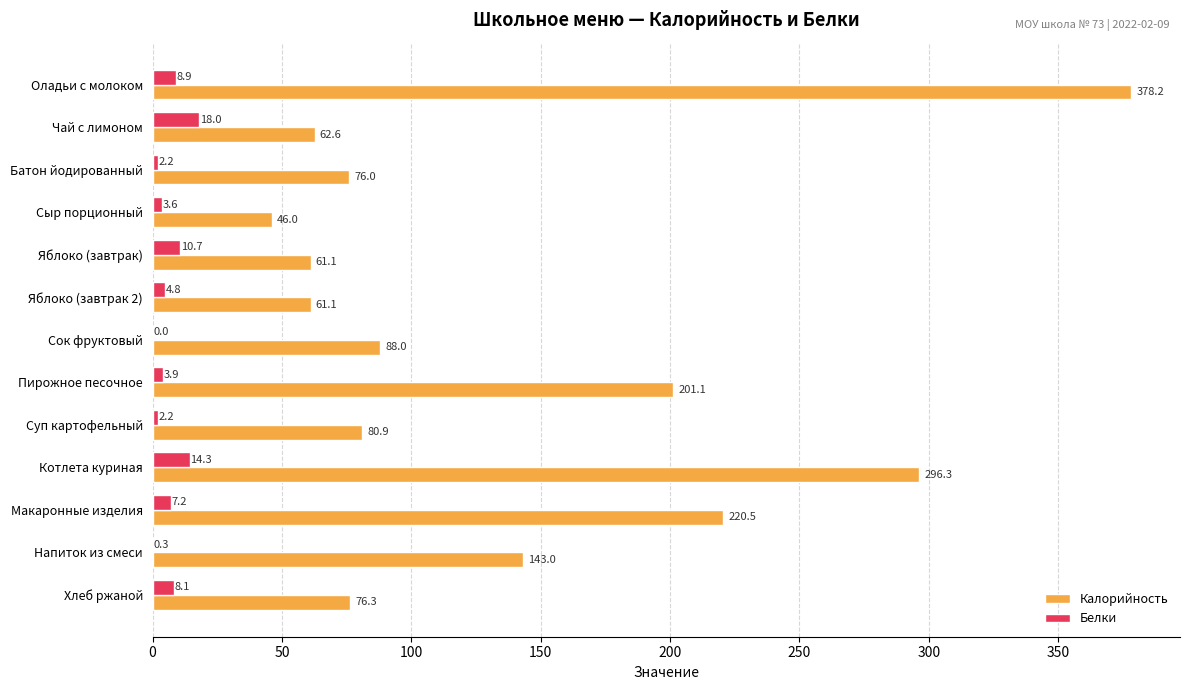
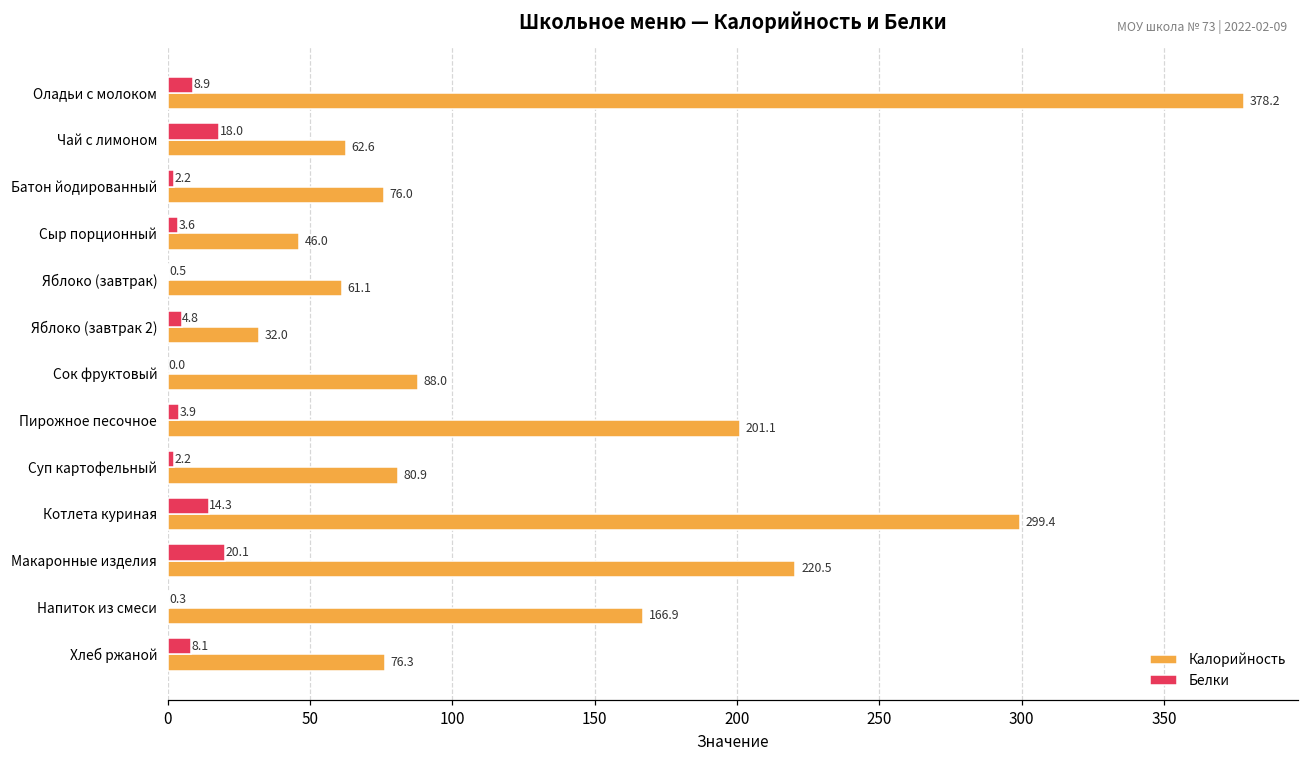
Белки, Яблоко (завтрак): 10.7 -> 0.5
Калорийность, Яблоко (завтрак 2): 61.1 -> 32.0
Калорийность, Котлета куриная: 296.3 -> 299.4
Белки, Макаронные изделия: 7.2 -> 20.1
Калорийность, Напиток из смеси: 143.0 -> 166.9
